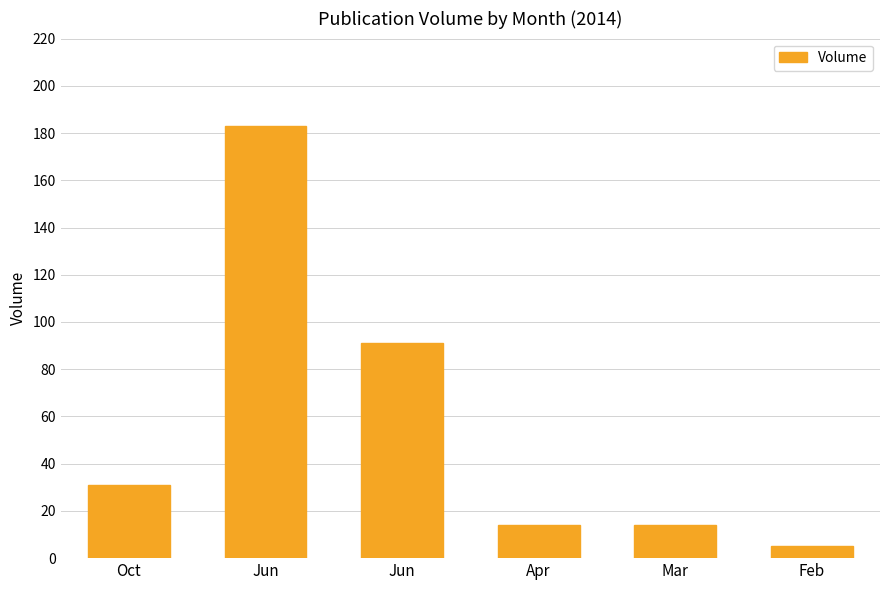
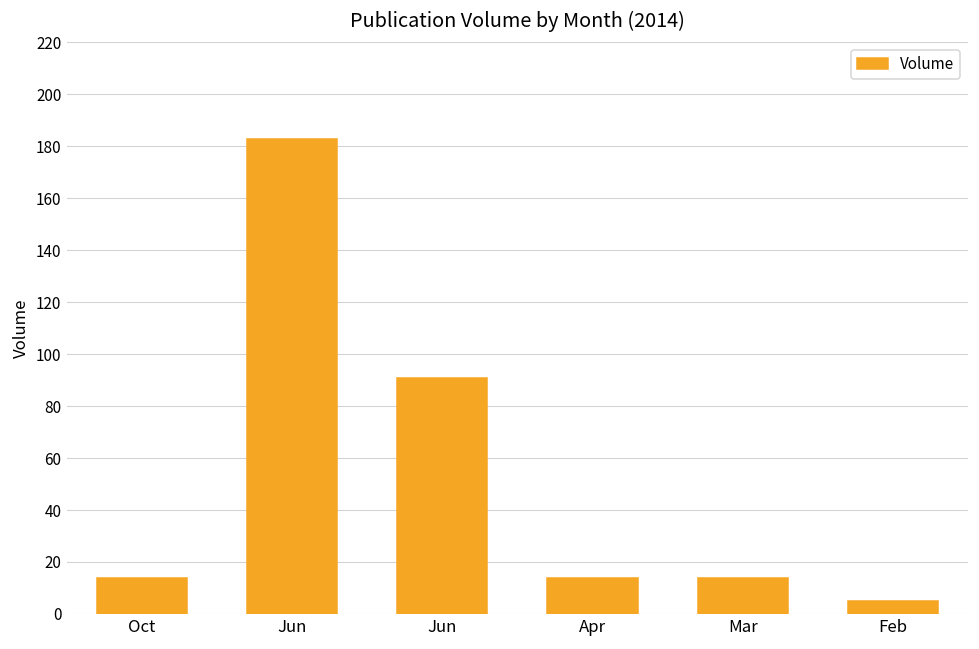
Oct: 31 -> 14
